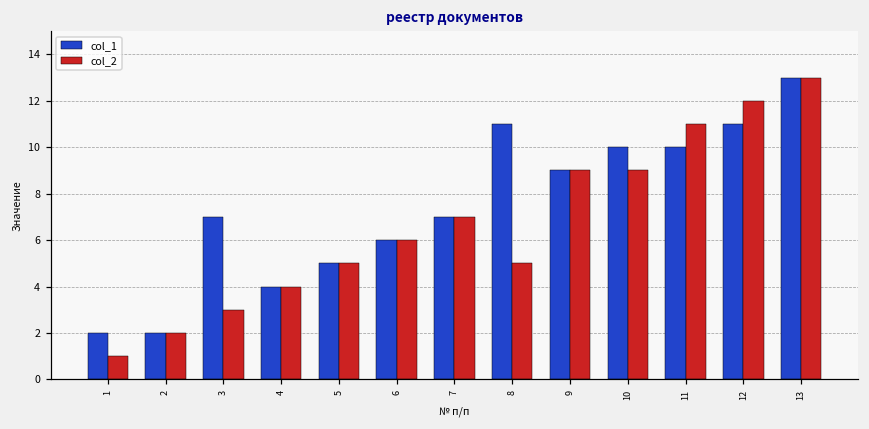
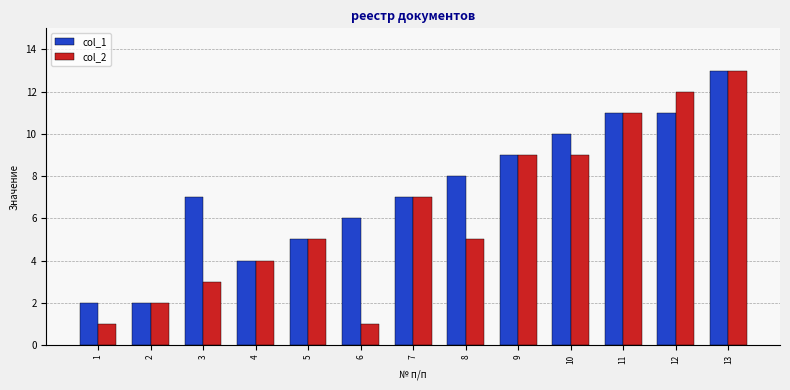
col_2, 6: 6 -> 1
col_1, 8: 11 -> 8
col_1, 11: 10 -> 11
